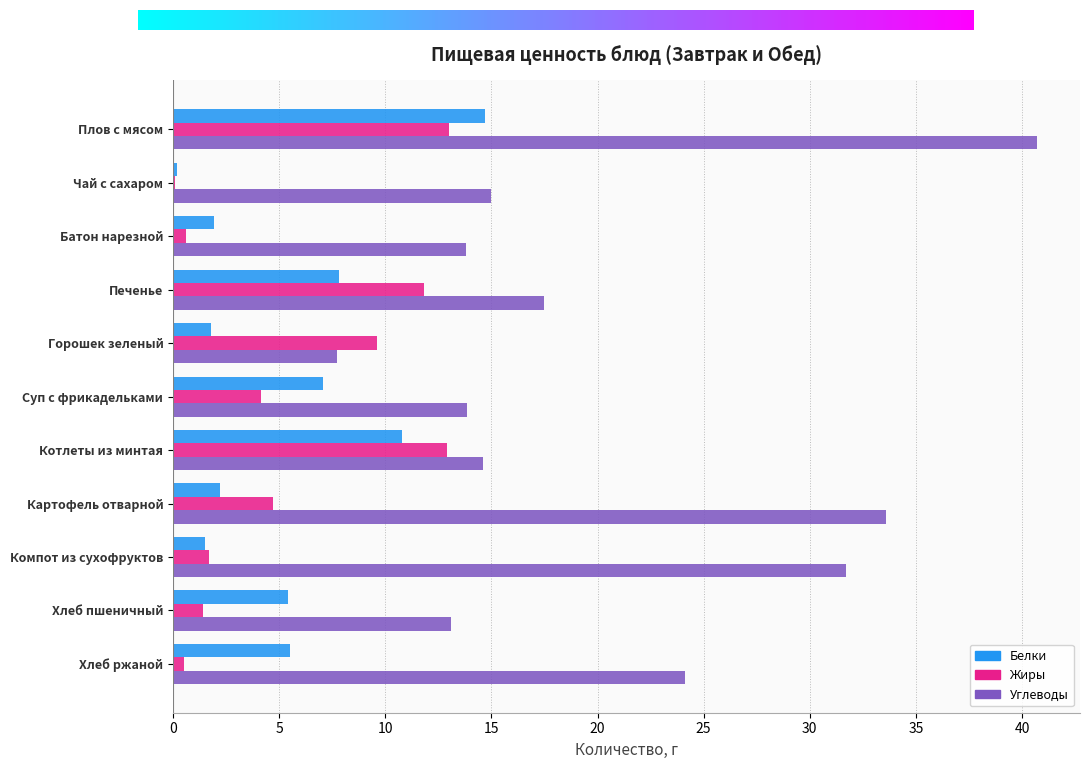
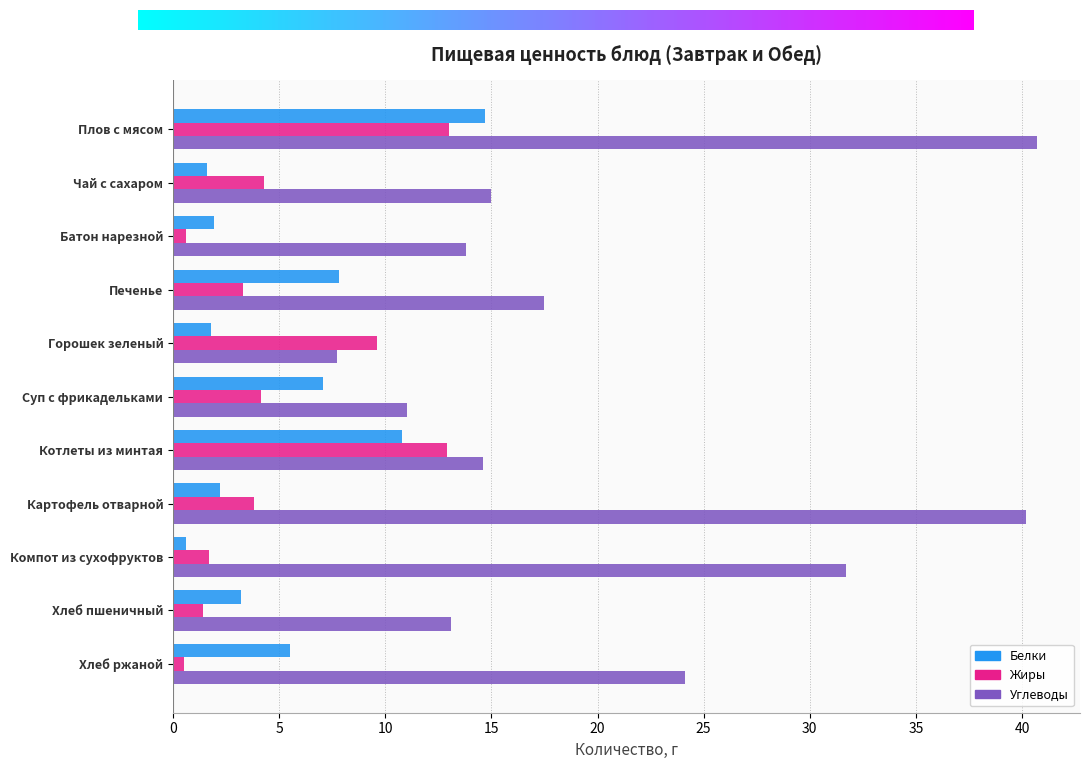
Белки, Чай с сахаром: 0.2 -> 1.6
Жиры, Чай с сахаром: 0.1 -> 4.3
Жиры, Печенье: 11.8 -> 3.3
Углеводы, Суп с фрикадельками: 13.9 -> 11.0
Жиры, Картофель отварной: 4.7 -> 3.8
Углеводы, Картофель отварной: 33.6 -> 40.2
Белки, Компот из сухофруктов: 1.5 -> 0.6
Белки, Хлеб пшеничный: 5.4 -> 3.2
